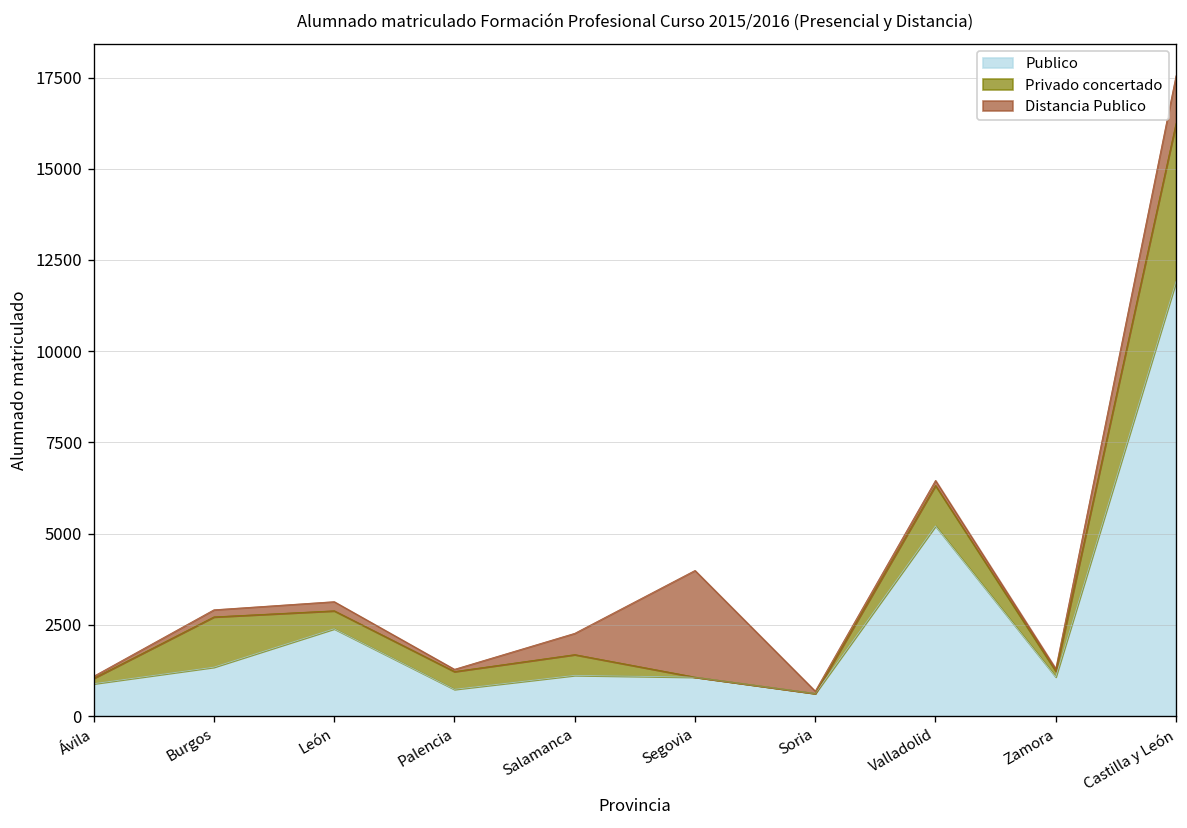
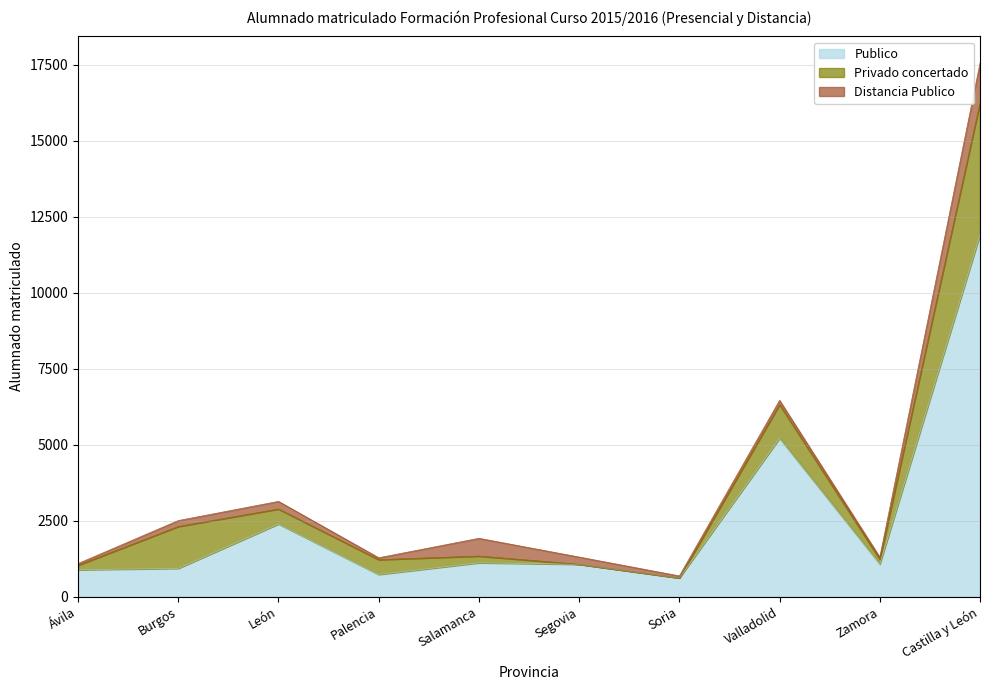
Publico, Burgos: 1300 -> 900
Privado concertado, Salamanca: 600 -> 200
Distancia Publico, Segovia: 2900 -> 200
